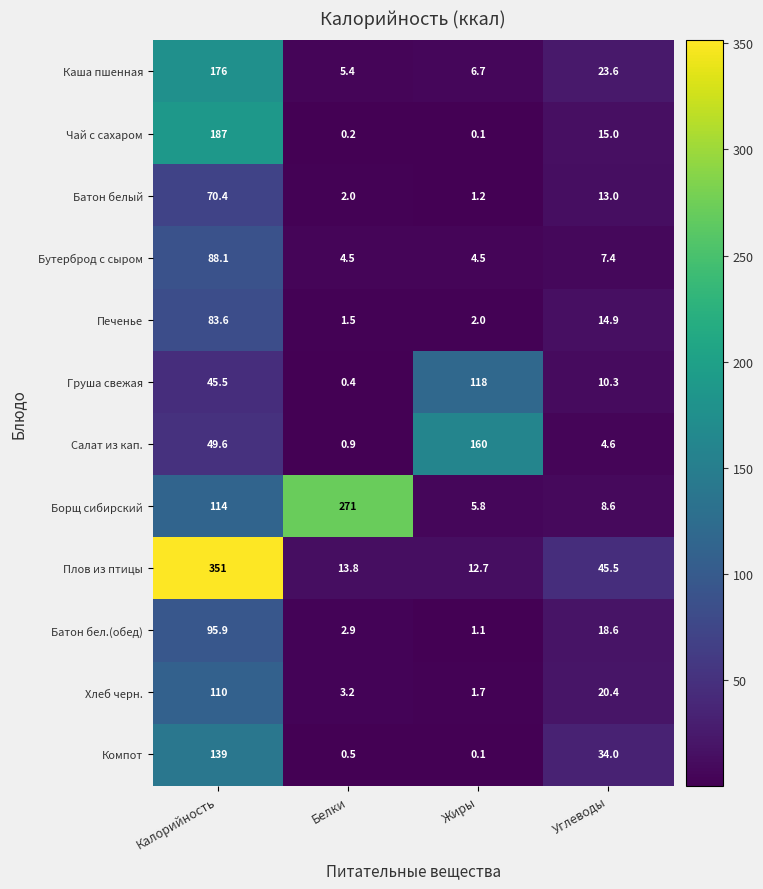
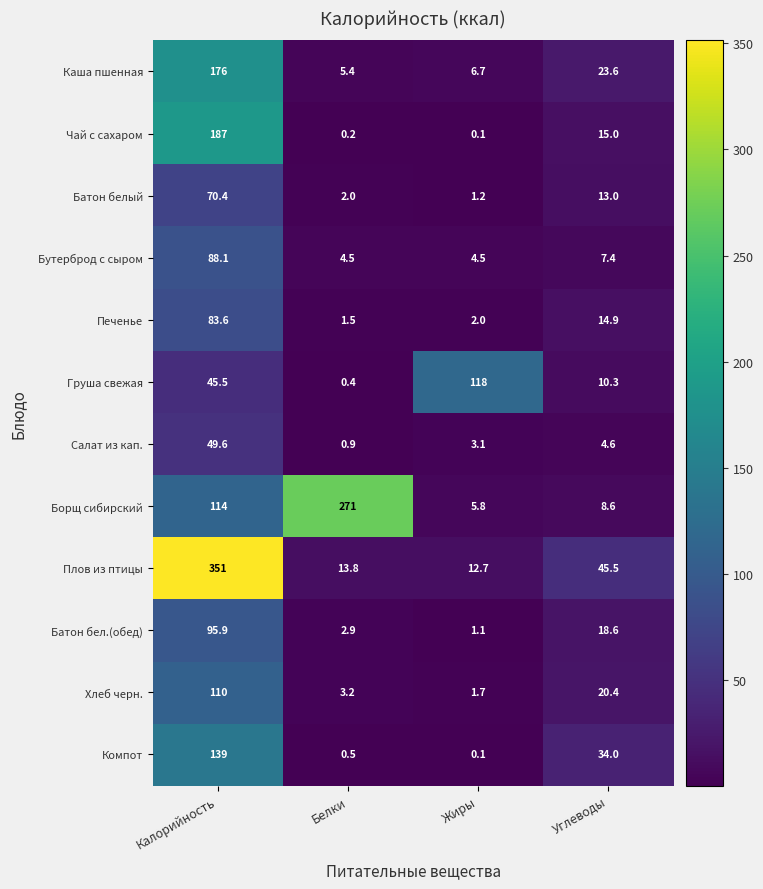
Салат из кап., Жиры: 160 -> 3.1
